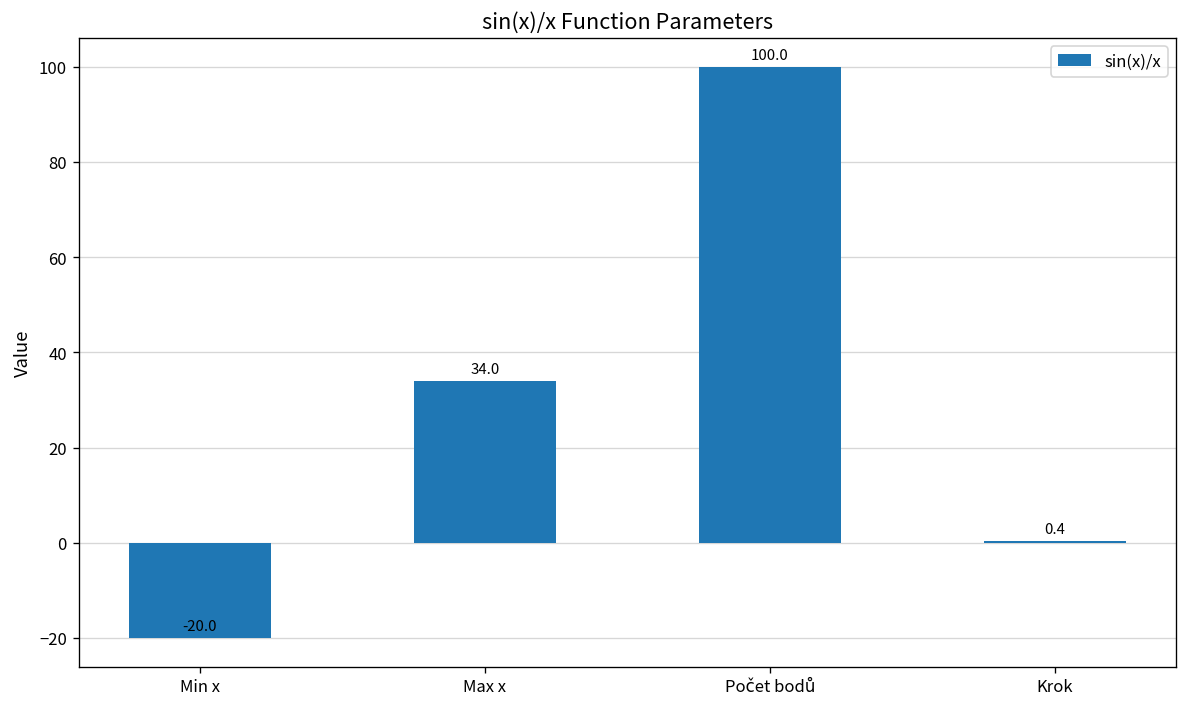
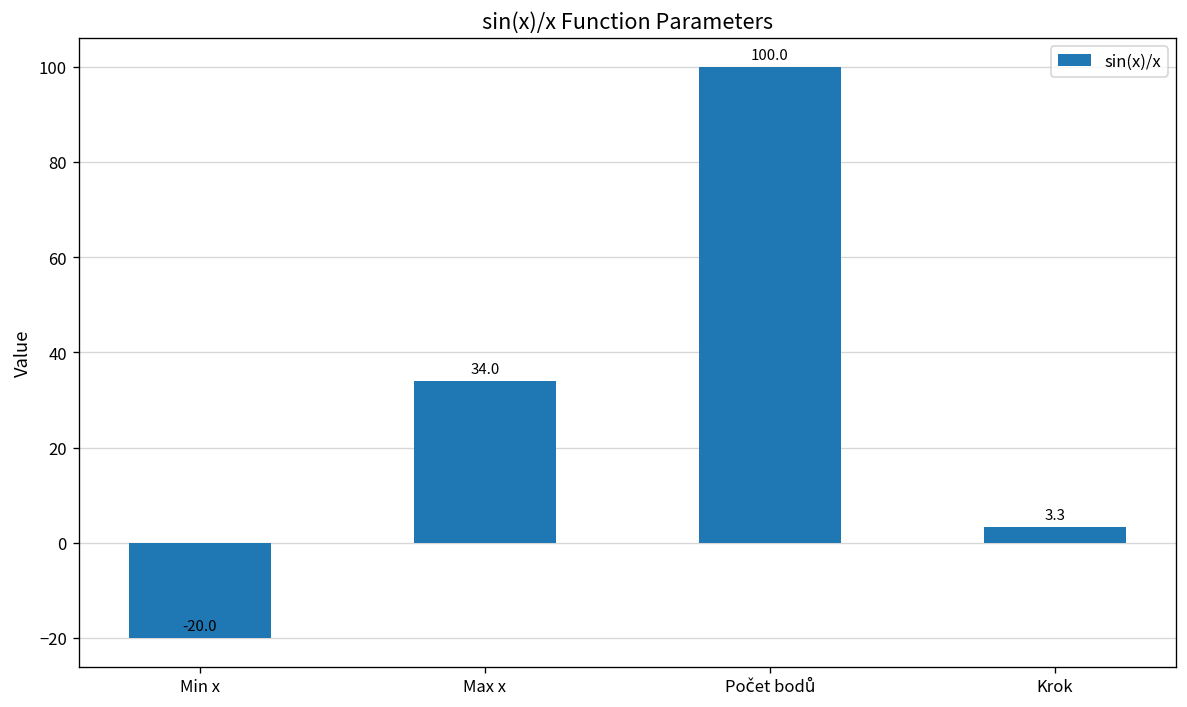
Krok: 0.4 -> 3.3
